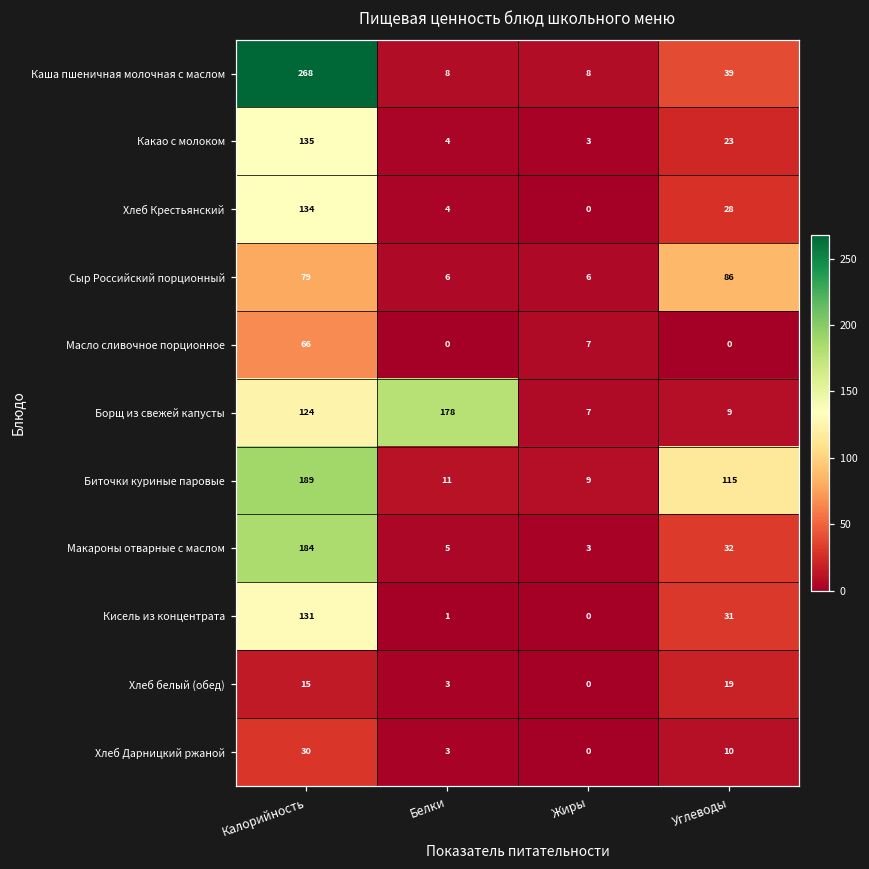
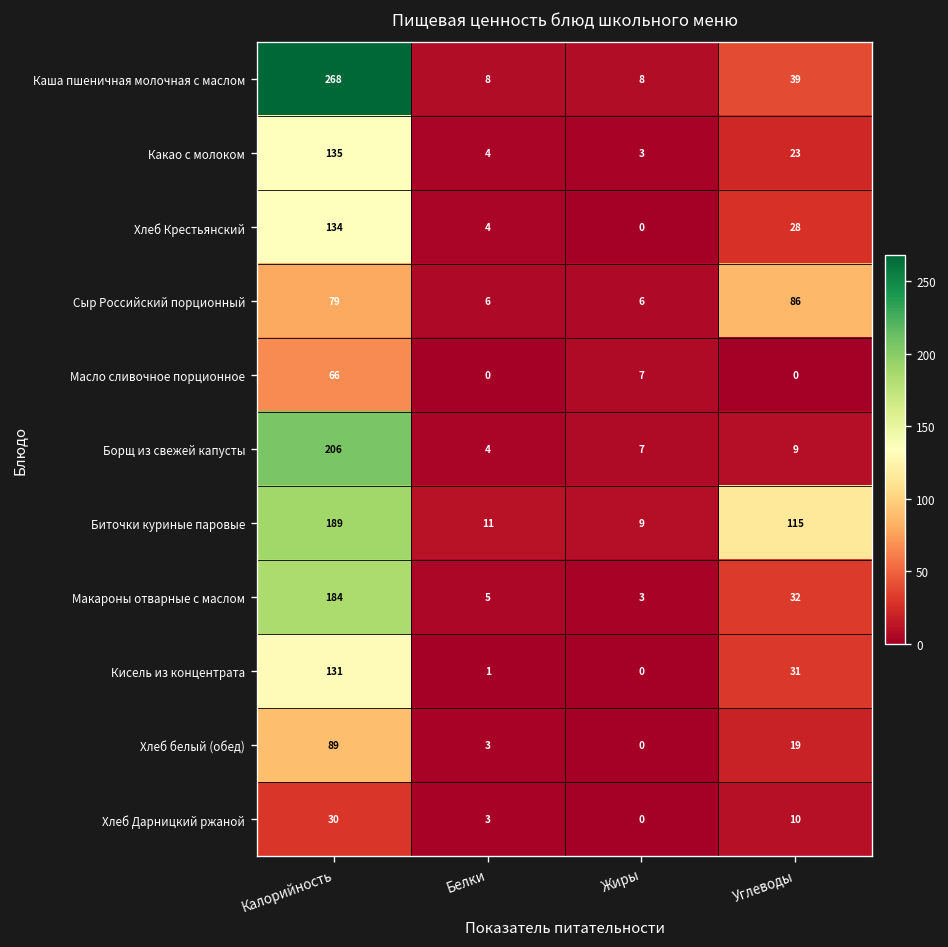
Борщ из свежей капусты, Калорийность: 124 -> 206
Борщ из свежей капусты, Белки: 178 -> 4
Хлеб белый (обед), Калорийность: 15 -> 89
